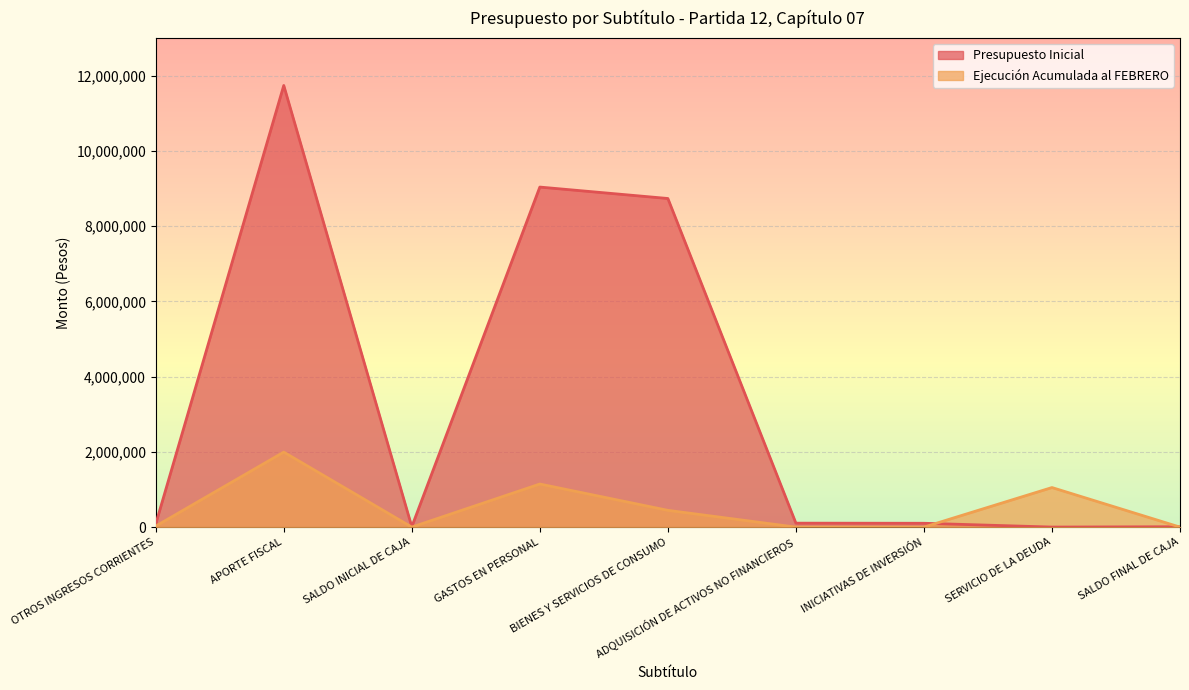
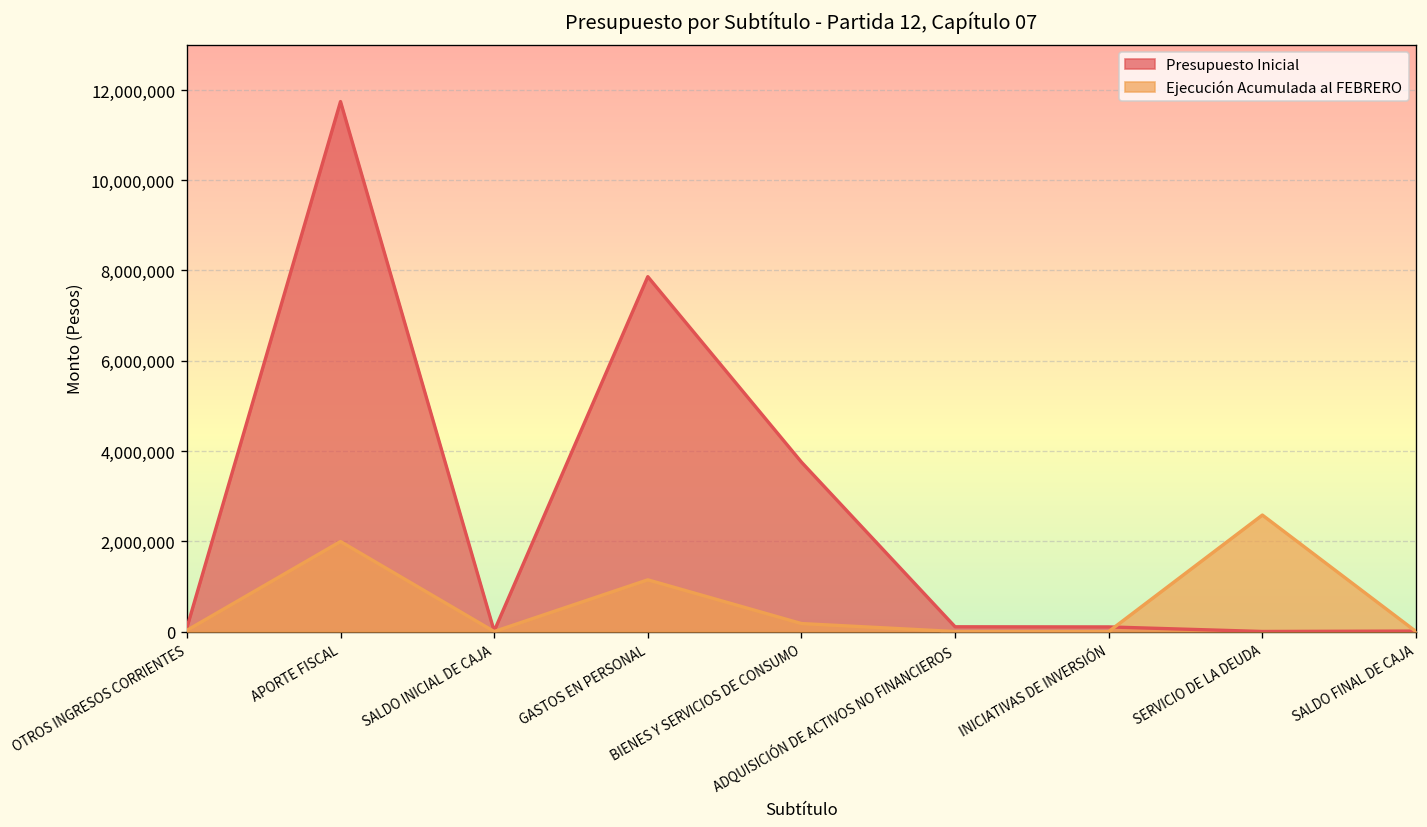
Presupuesto Inicial, GASTOS EN PERSONAL: 9,000,000 -> 7,900,000
Presupuesto Inicial, BIENES Y SERVICIOS DE CONSUMO: 8,700,000 -> 3,800,000
Ejecución Acumulada al FEBRERO, BIENES Y SERVICIOS DE CONSUMO: 400,000 -> 200,000
Ejecución Acumulada al FEBRERO, SERVICIO DE LA DEUDA: 1,100,000 -> 2,600,000
